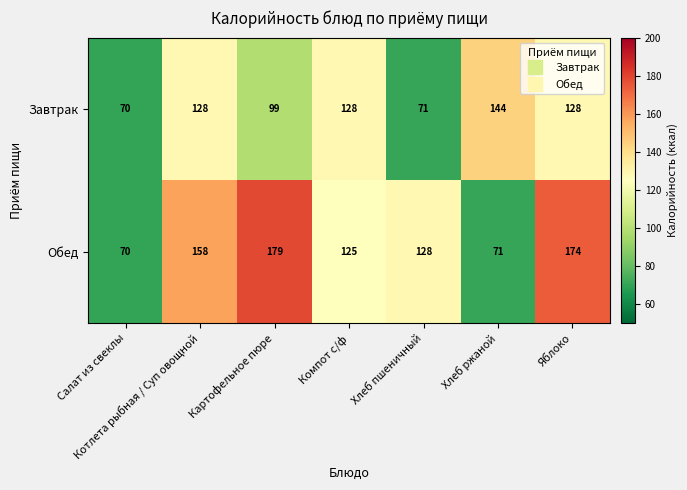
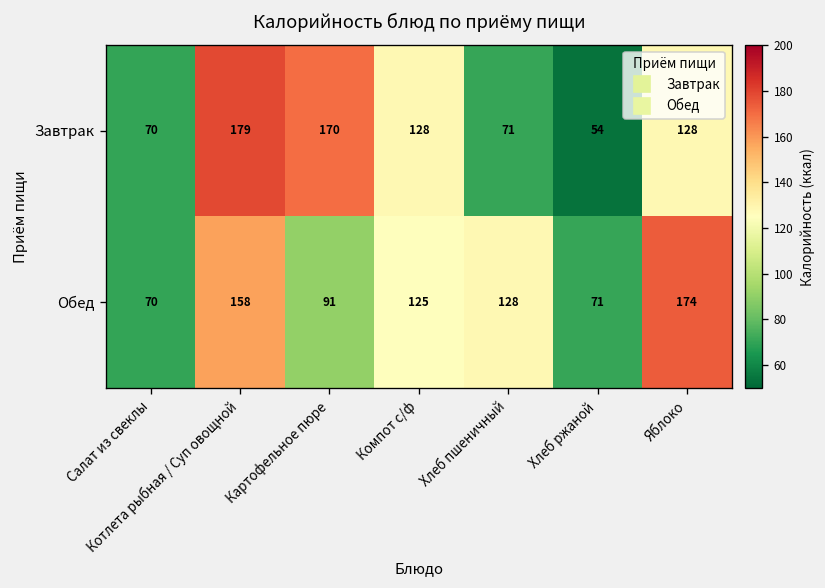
Завтрак, Котлета рыбная / Суп овощной: 128 -> 179
Завтрак, Картофельное пюре: 99 -> 170
Завтрак, Хлеб ржаной: 144 -> 54
Обед, Картофельное пюре: 179 -> 91
